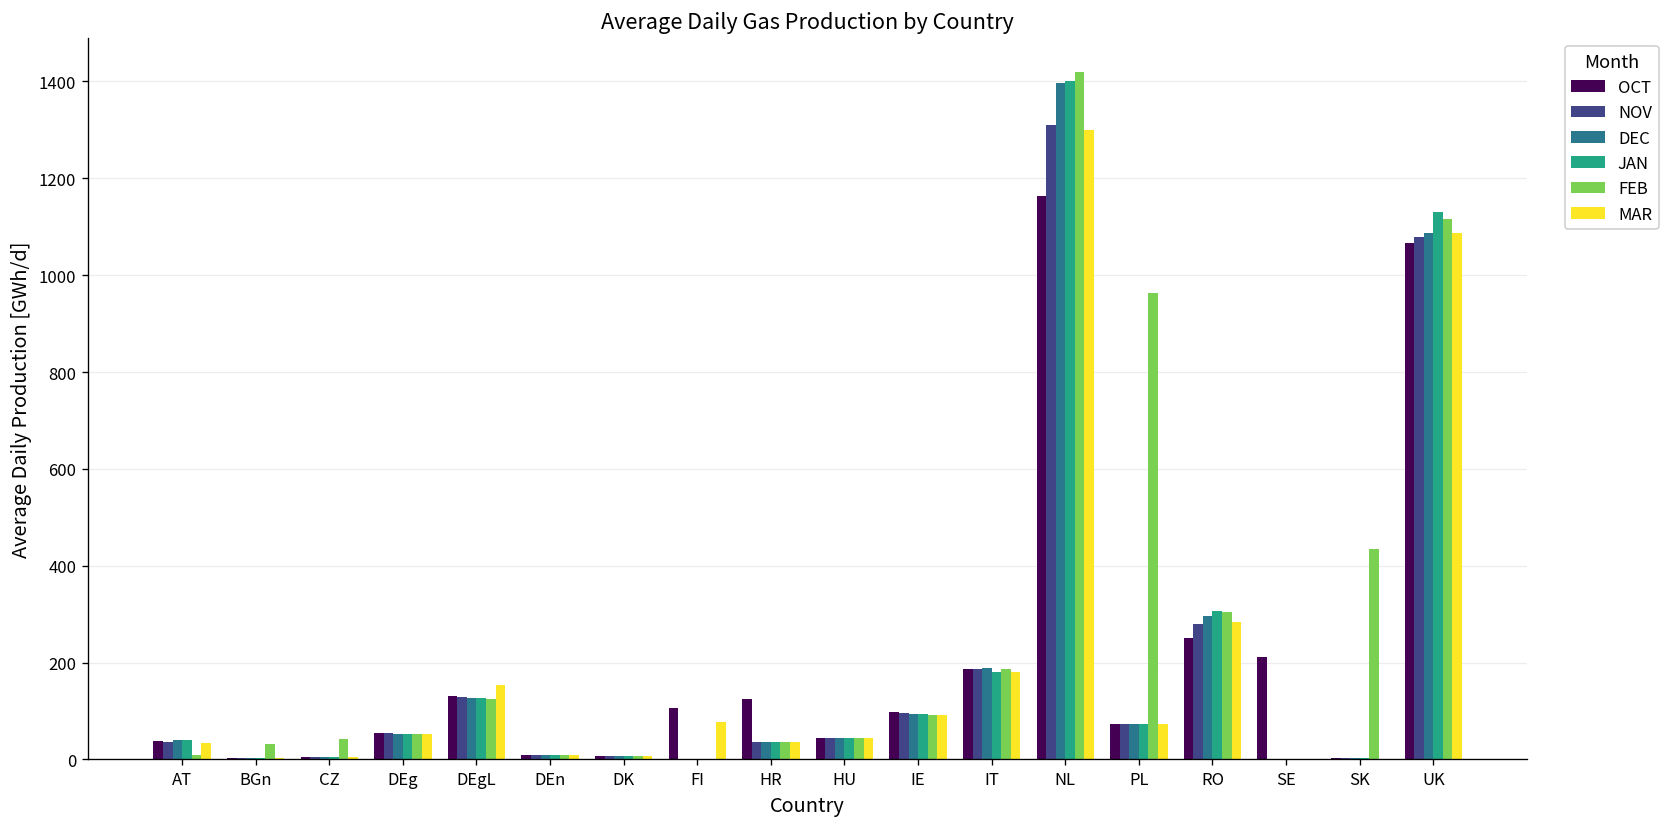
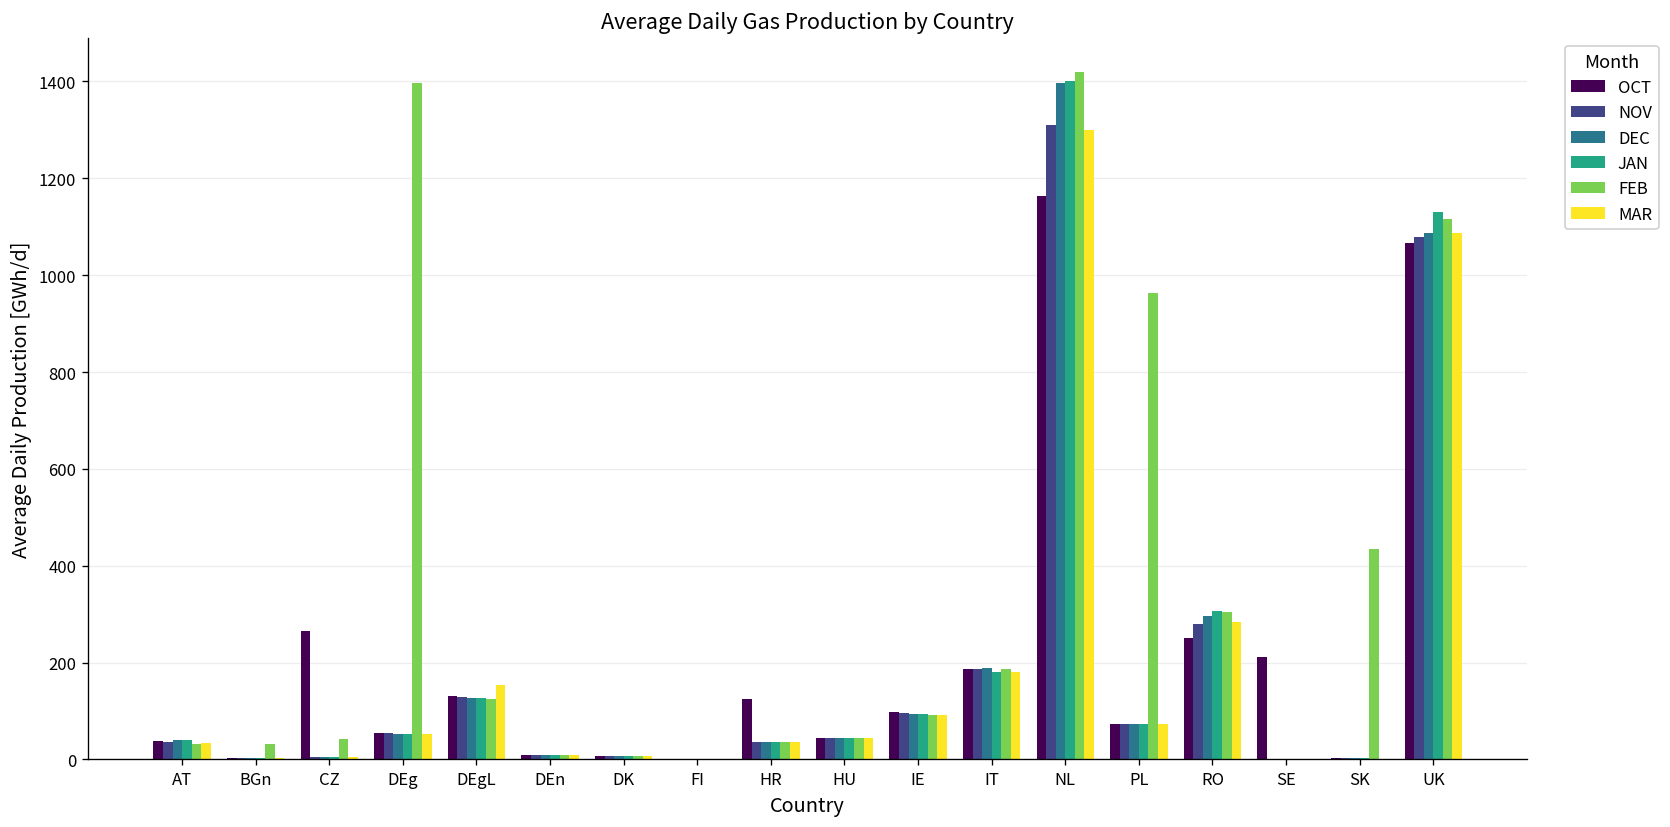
FEB, AT: 10 -> 30
OCT, CZ: 0 -> 270
FEB, DEg: 50 -> 1400
OCT, FI: 110 -> 0
MAR, FI: 80 -> 0
